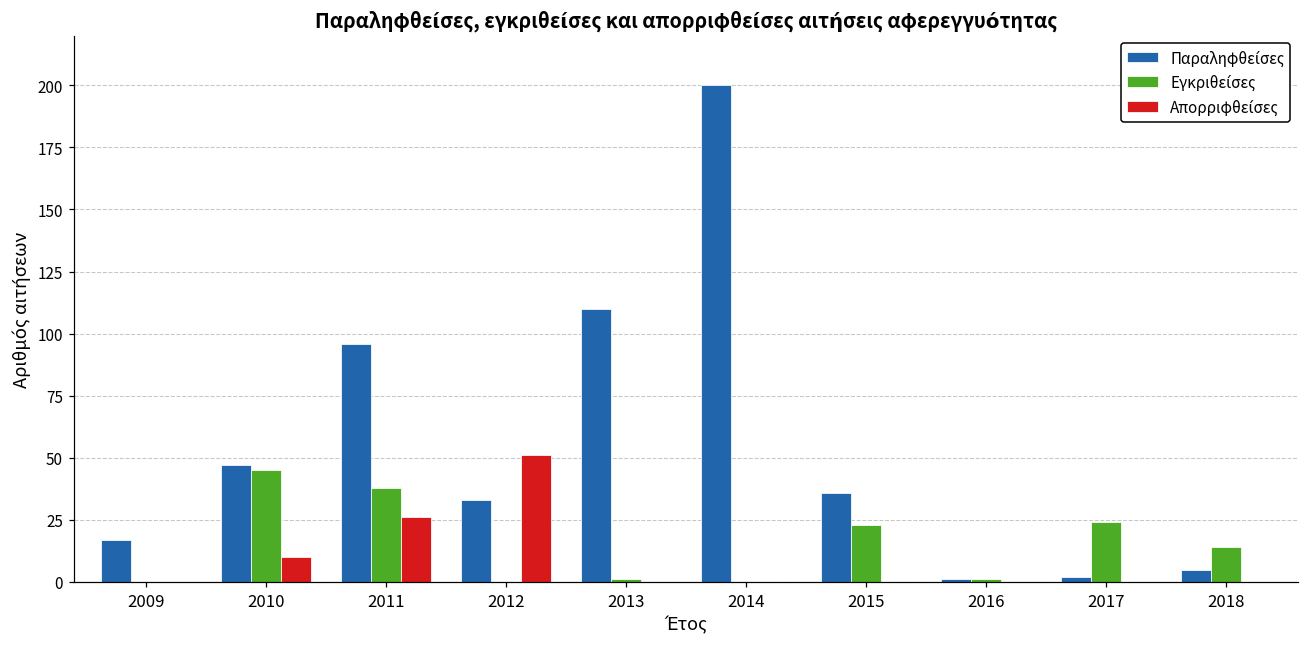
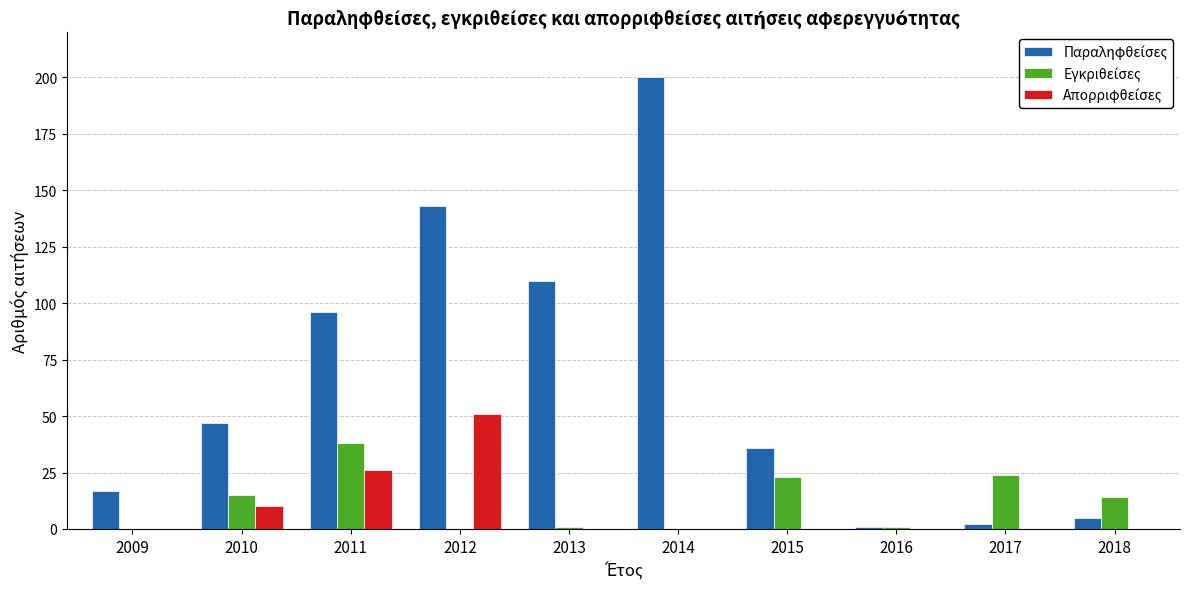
Εγκριθείσες, 2010: 45 -> 15
Παραληφθείσες, 2012: 33 -> 143
